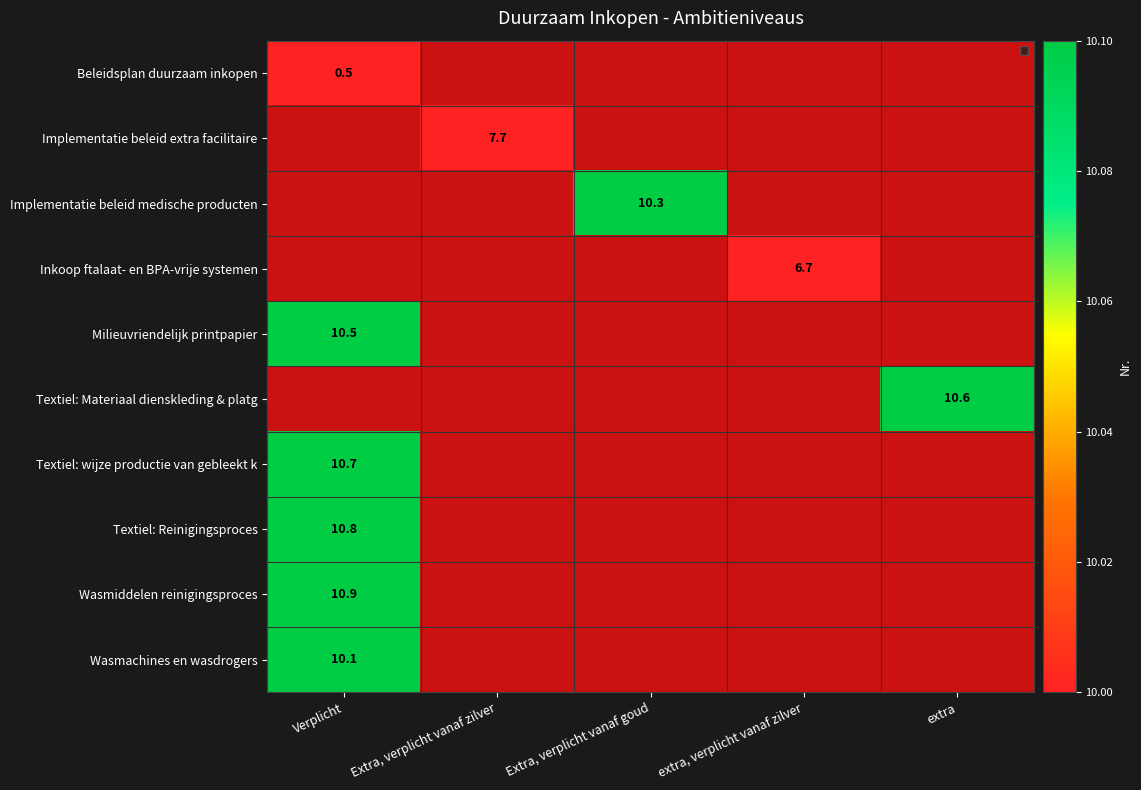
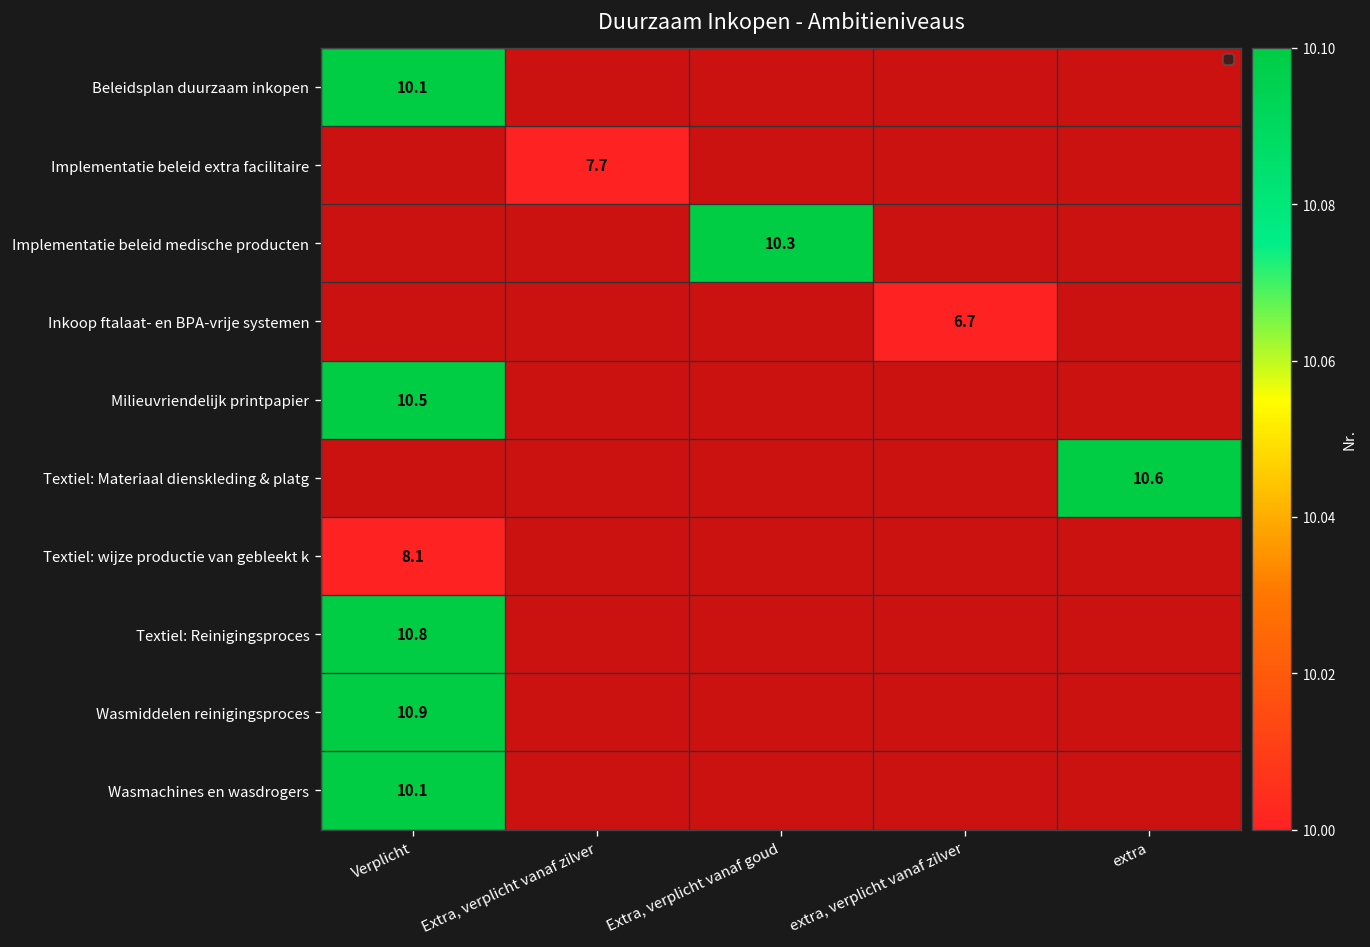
Beleidsplan duurzaam inkopen, Verplicht: 0.5 -> 10.1
Textiel: wijze productie van gebleekt k, Verplicht: 10.7 -> 8.1
